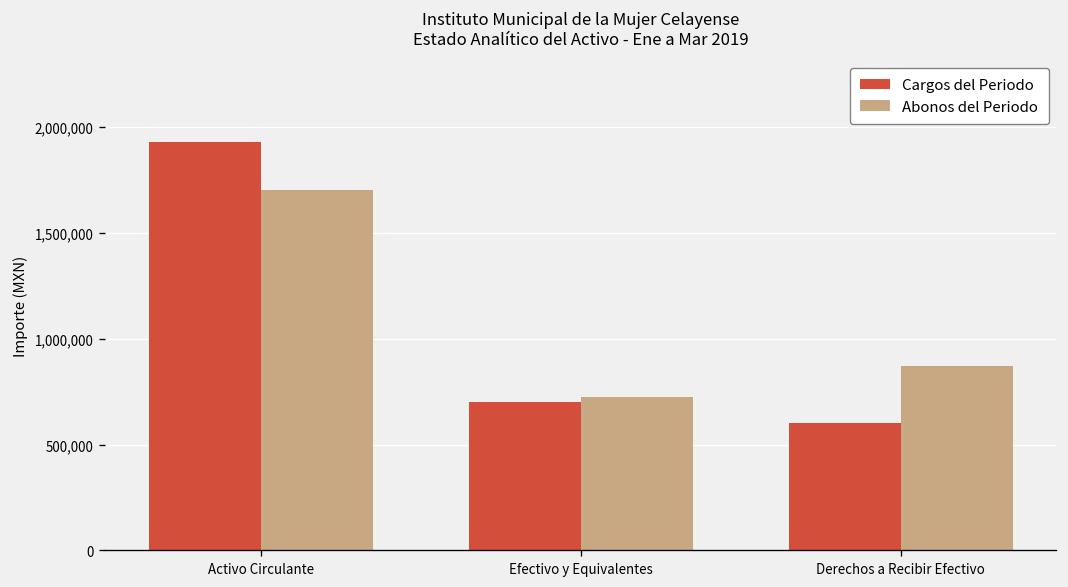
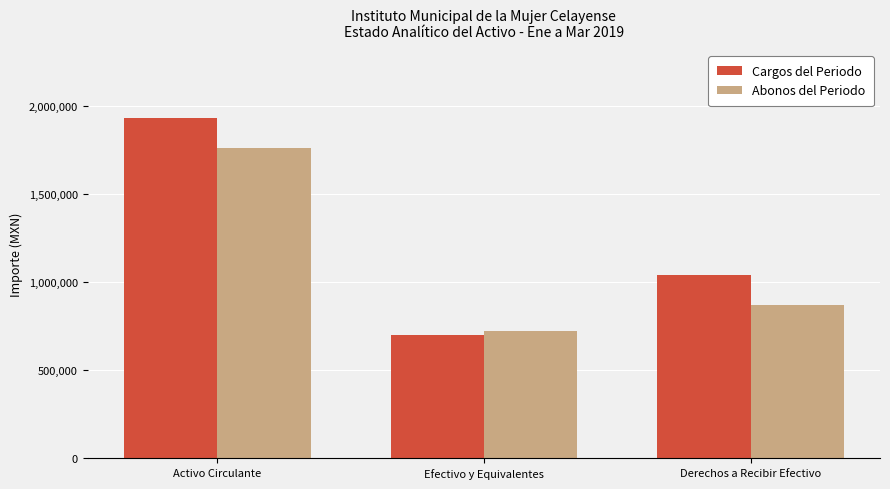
Abonos del Periodo, Activo Circulante: 1,700,000 -> 1,760,000
Cargos del Periodo, Derechos a Recibir Efectivo: 600,000 -> 1,040,000
